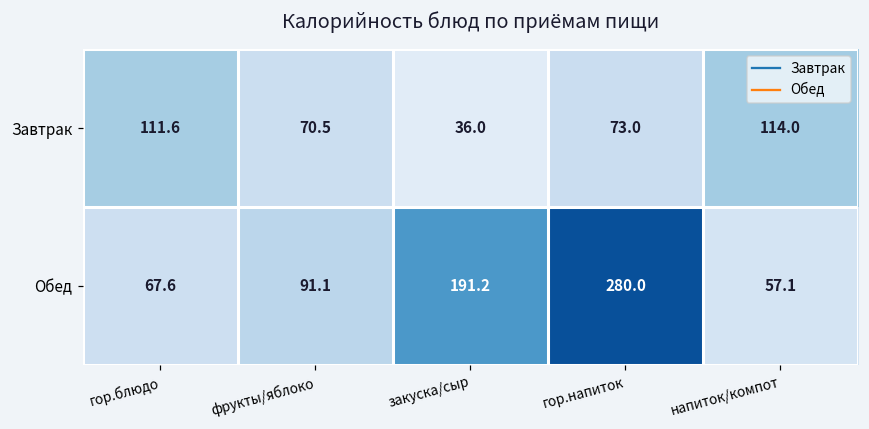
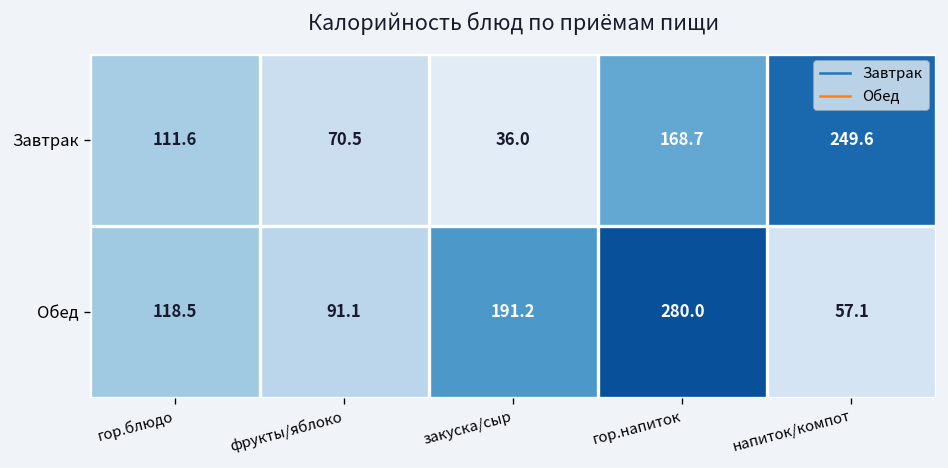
Завтрак, гор.напиток: 73.0 -> 168.7
Завтрак, напиток/компот: 114.0 -> 249.6
Обед, гор.блюдо: 67.6 -> 118.5
